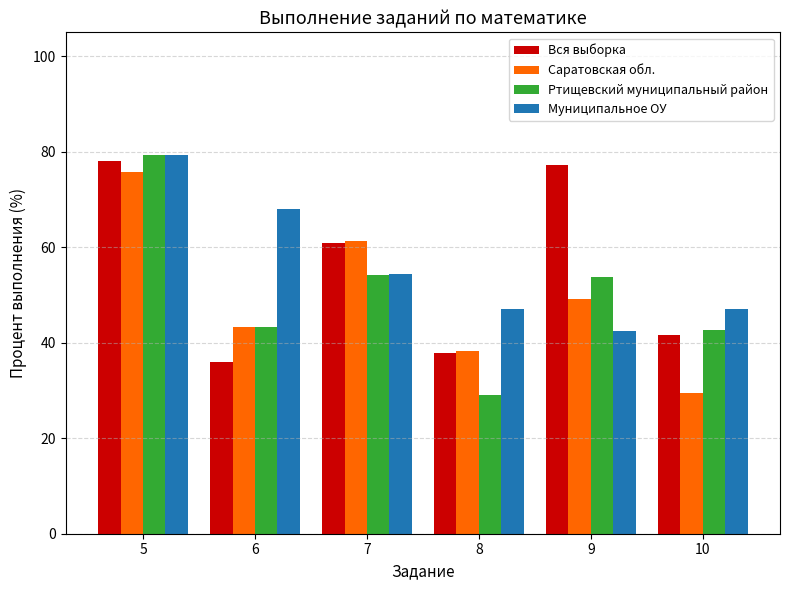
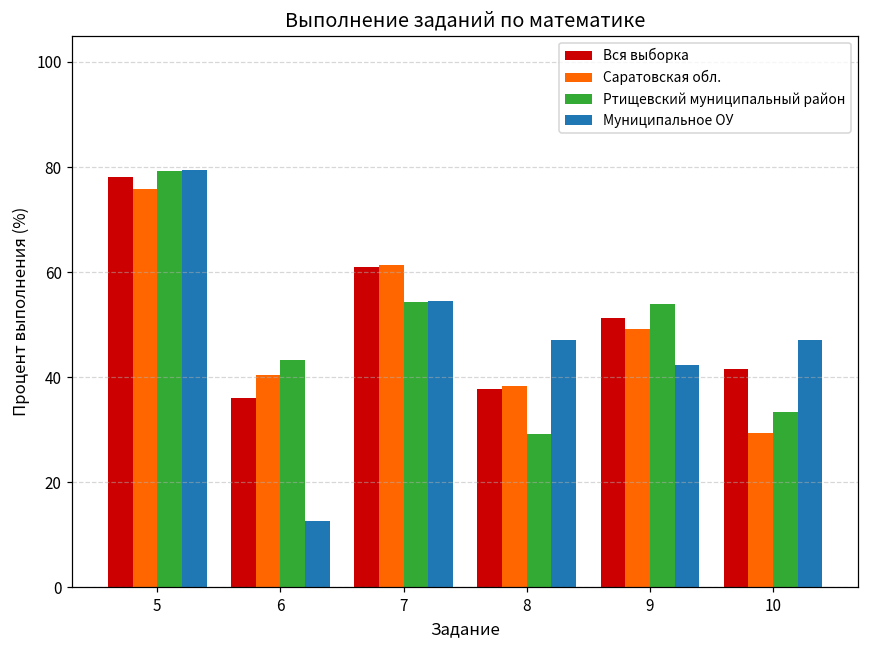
Саратовская обл., 6: 43 -> 40
Муниципальное ОУ, 6: 68 -> 13
Вся выборка, 9: 77 -> 51
Ртищевский муниципальный район, 10: 43 -> 33
